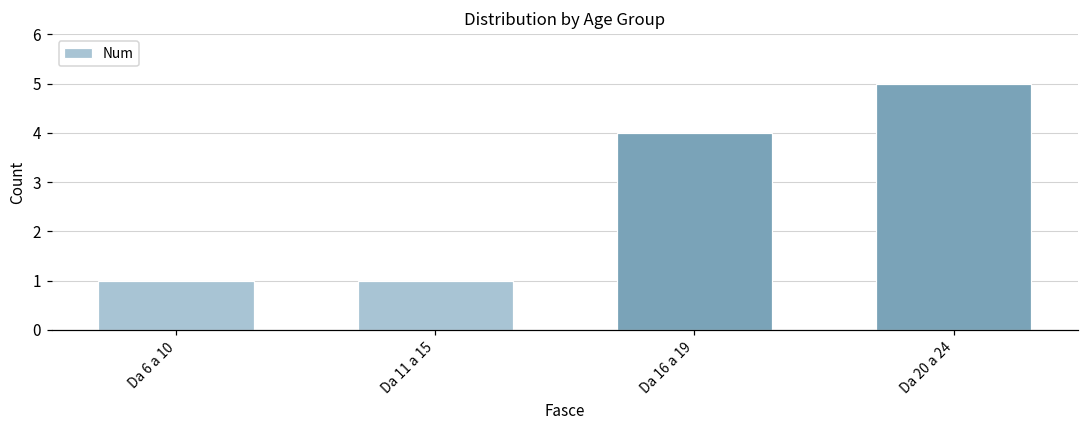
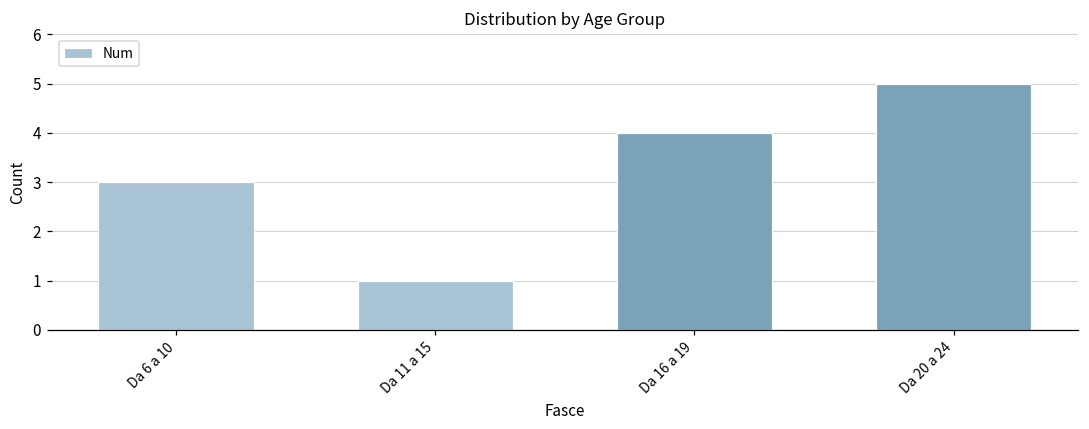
Da 6 a 10: 1 -> 3
